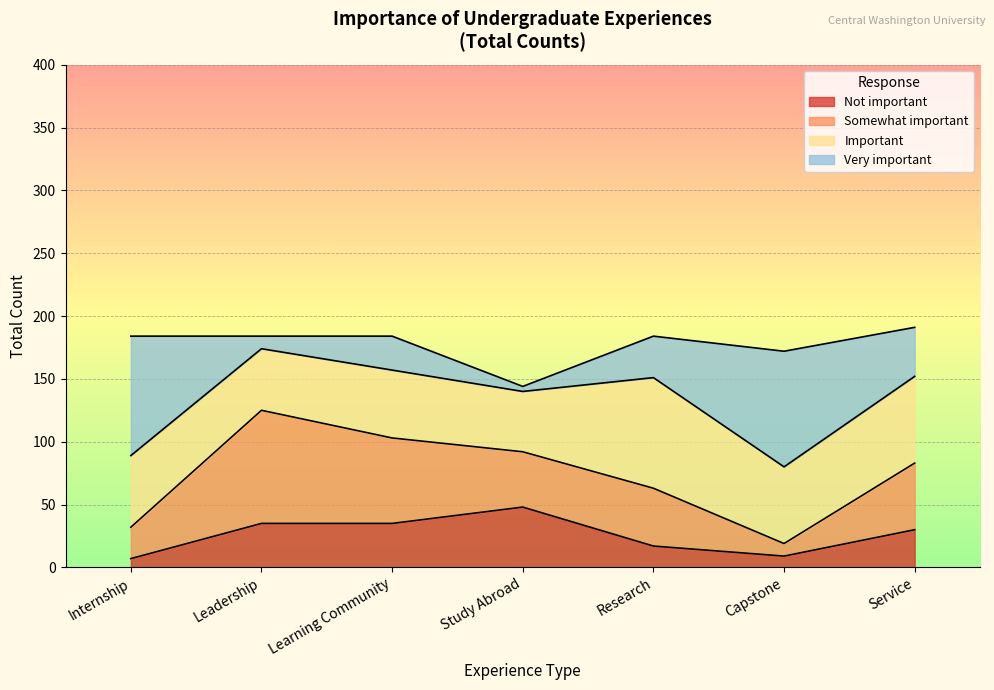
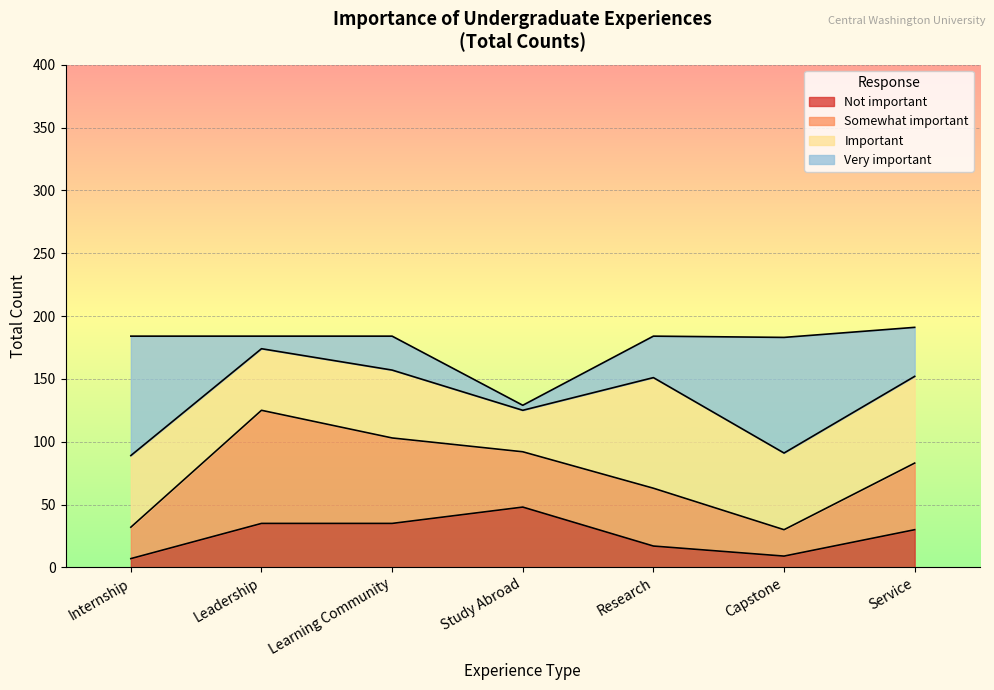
Important, Study Abroad: 48 -> 33
Somewhat important, Capstone: 10 -> 21
